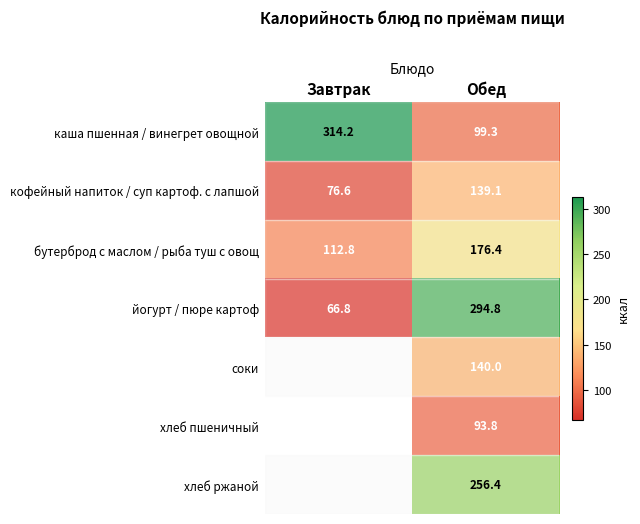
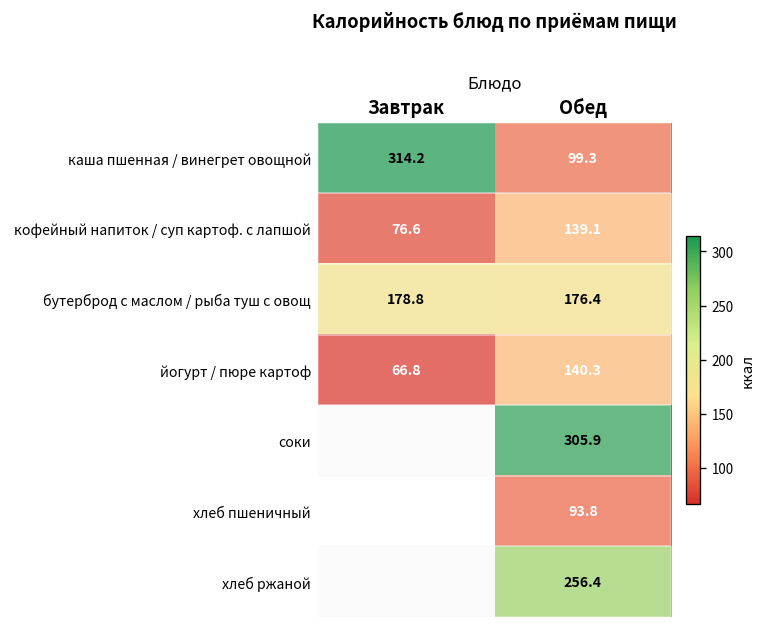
бутерброд с маслом / рыба туш с овощ, Завтрак: 112.8 -> 178.8
йогурт / пюре картоф, Обед: 294.8 -> 140.3
соки, Обед: 140.0 -> 305.9
